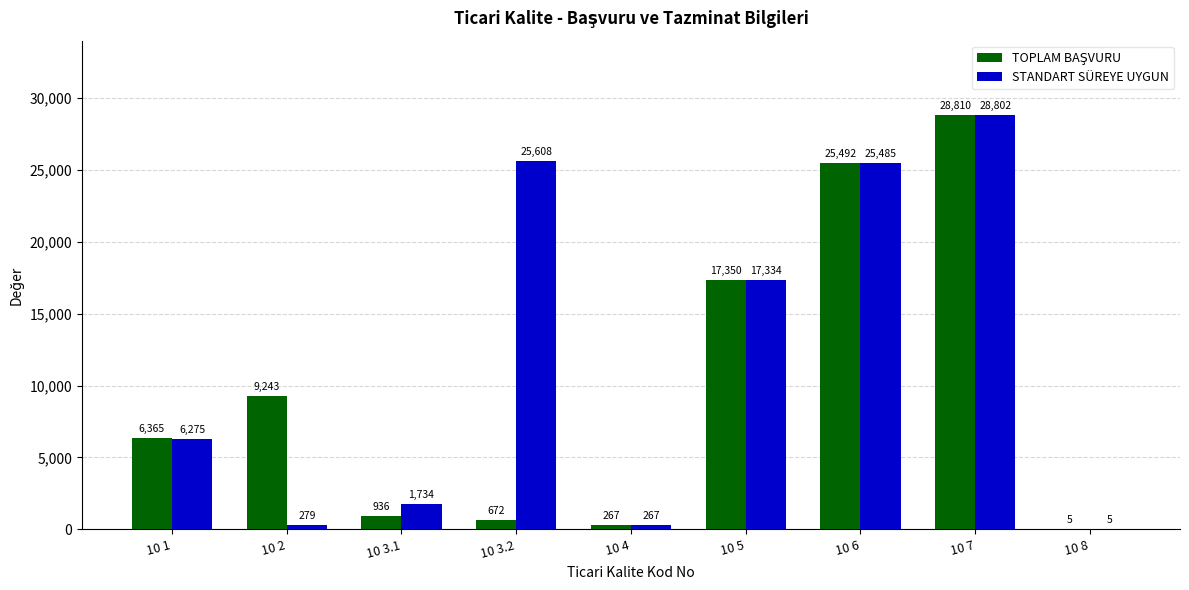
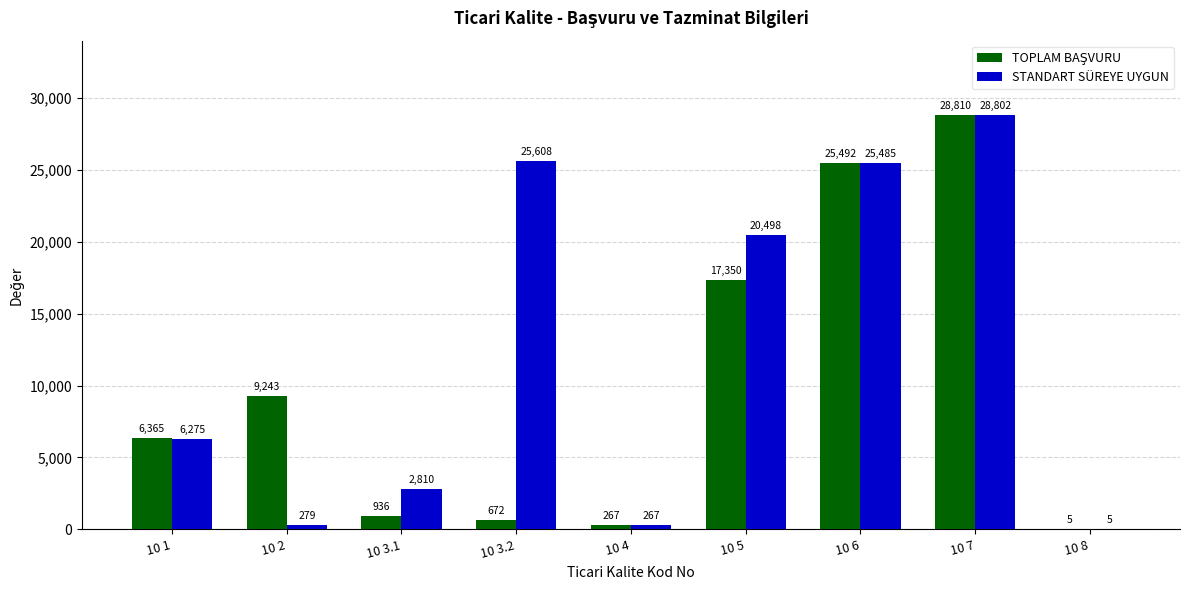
STANDART SÜREYE UYGUN, 10 3.1: 1,734 -> 2,810
STANDART SÜREYE UYGUN, 10 5: 17,334 -> 20,498
